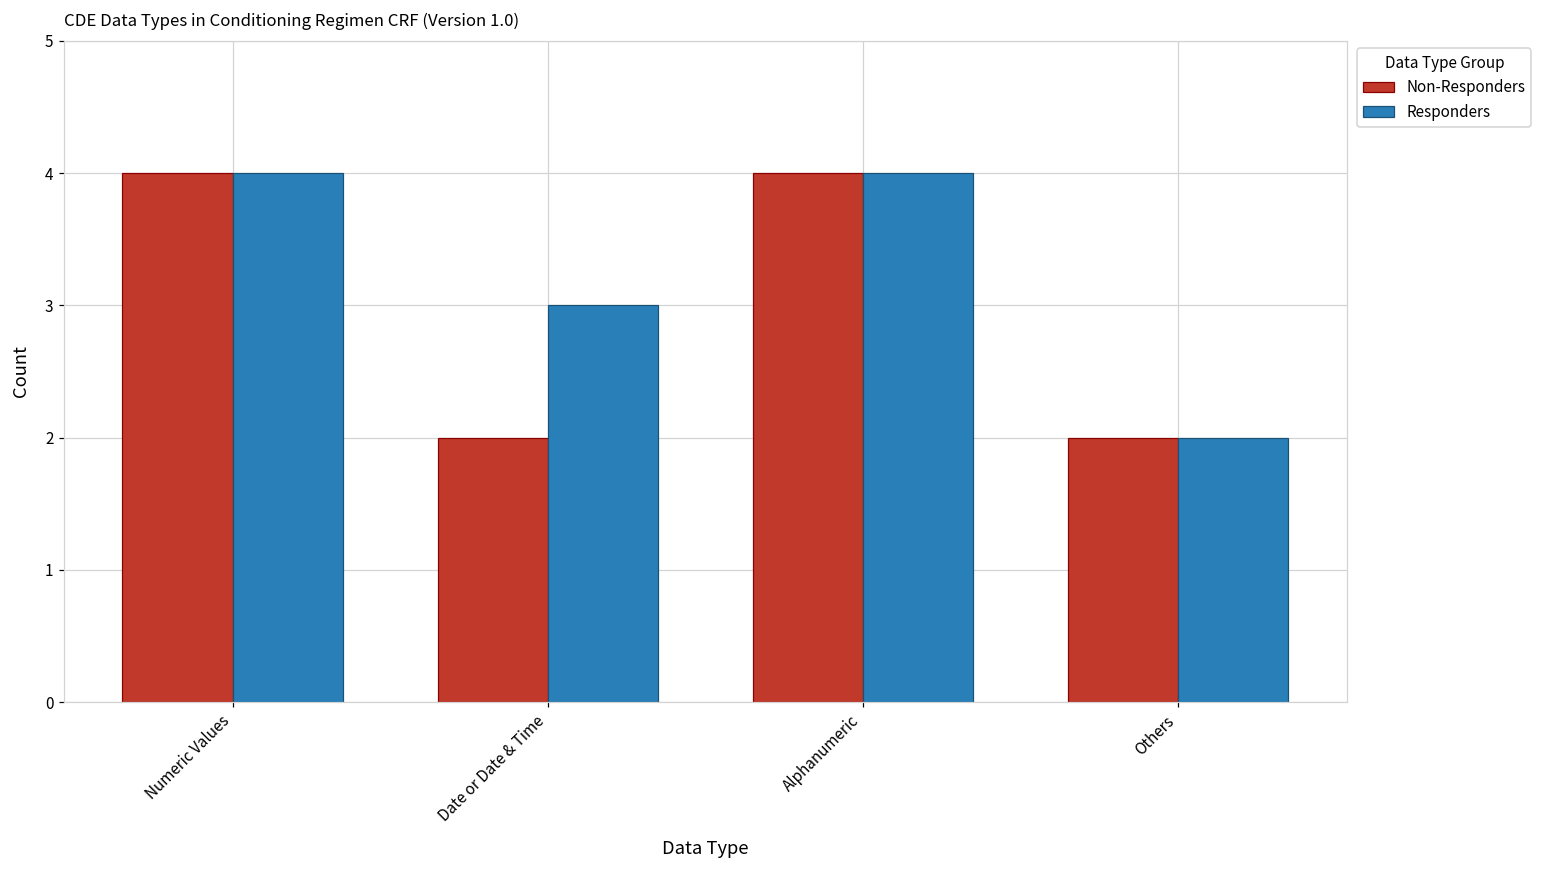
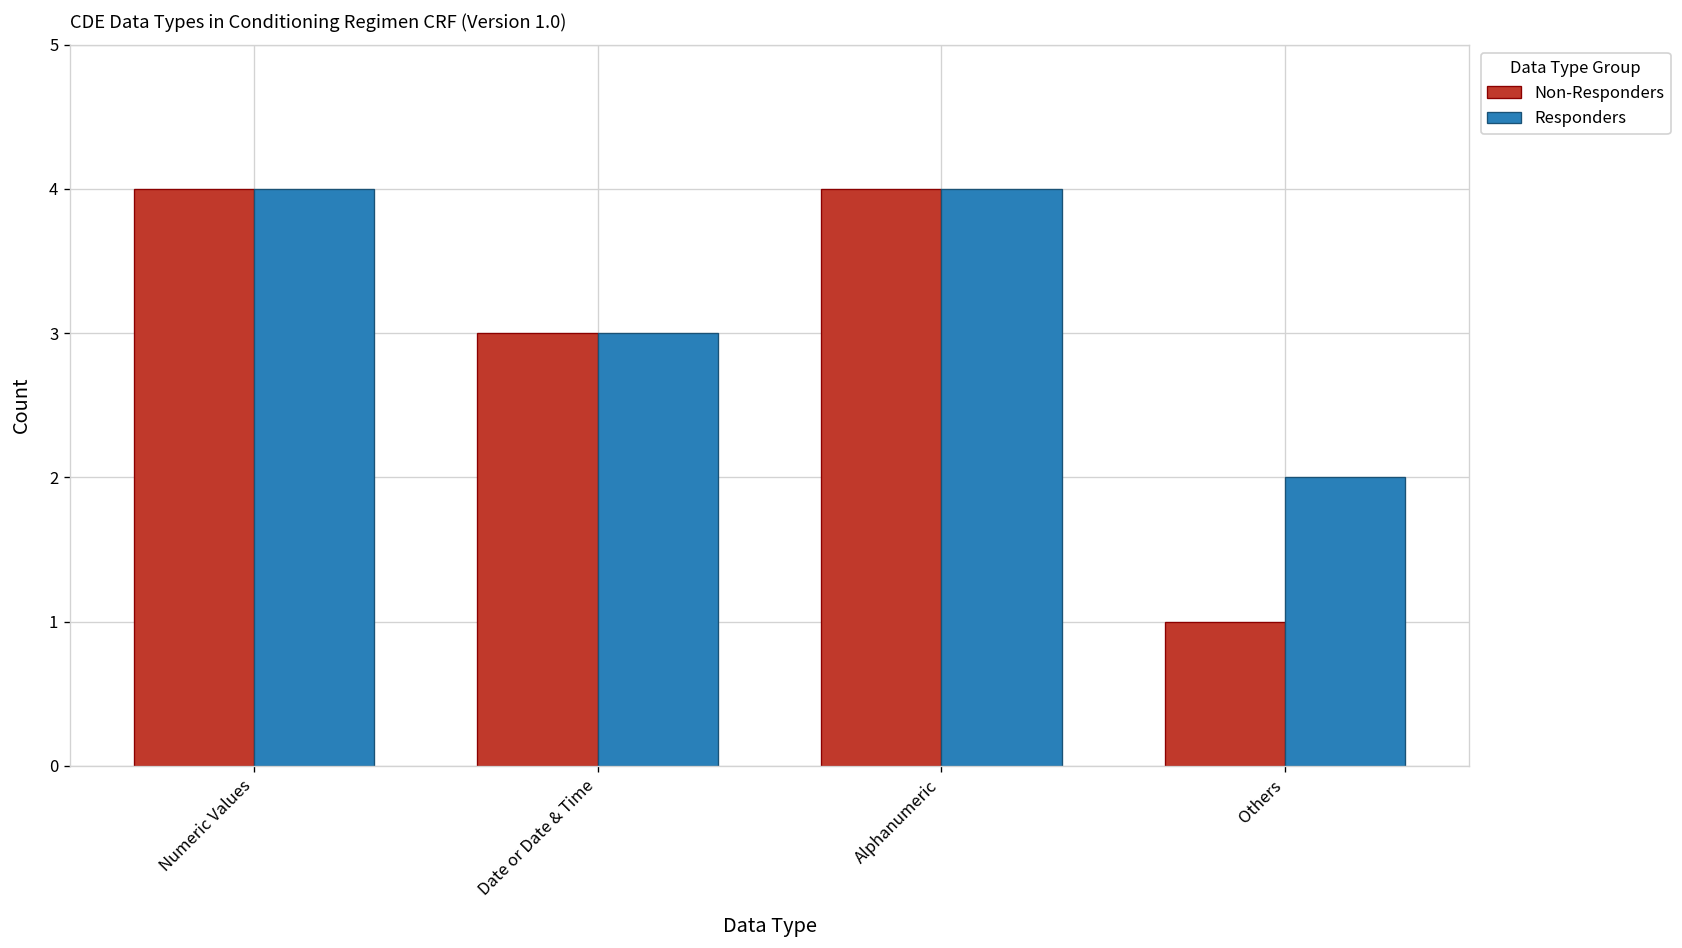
Non-Responders, Date or Date & Time: 2 -> 3
Non-Responders, Others: 2 -> 1
